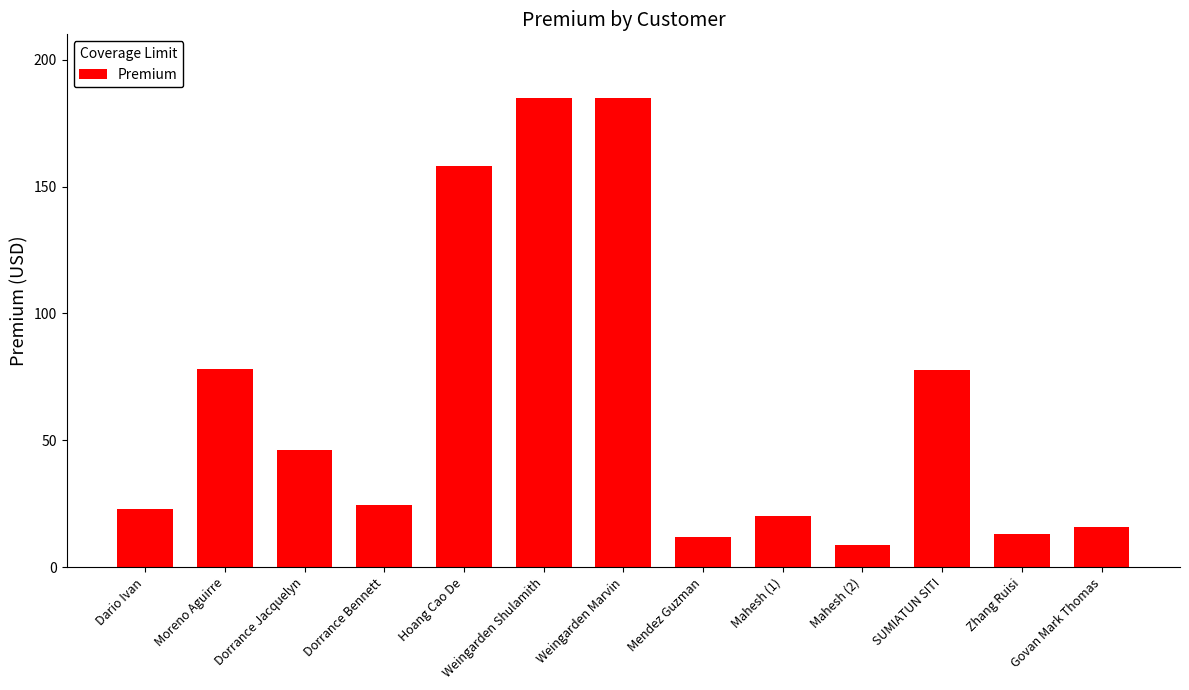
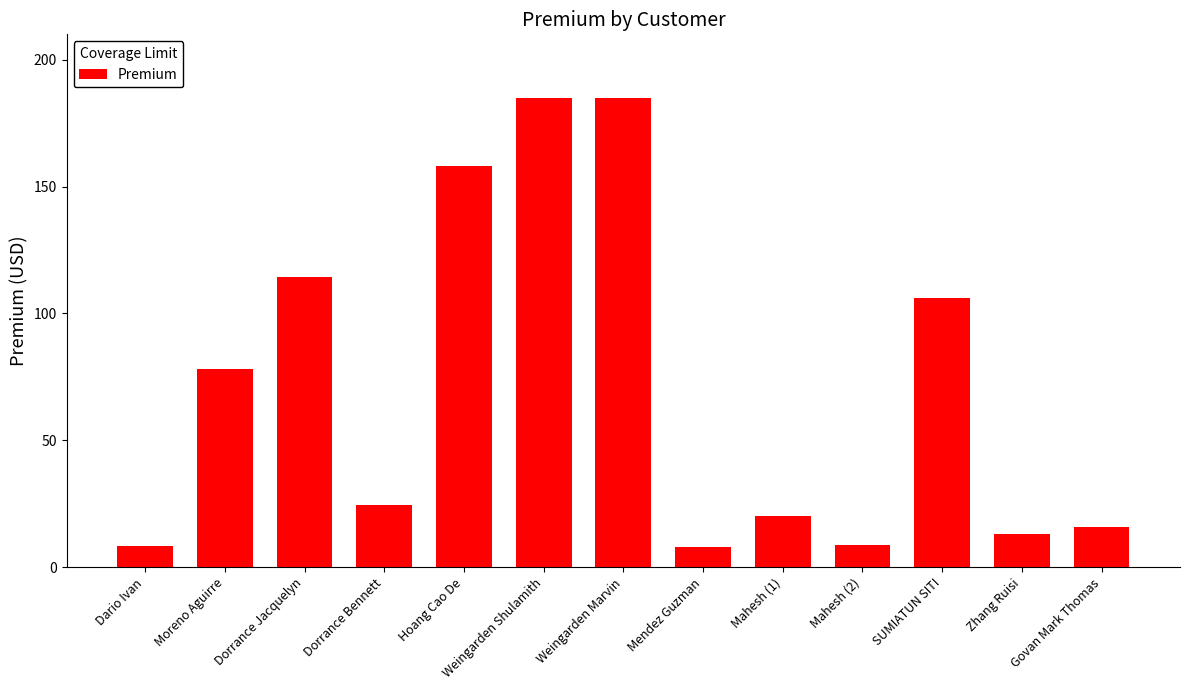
Dario Ivan: 23 -> 8
Dorrance Jacquelyn: 46 -> 114
Mendez Guzman: 12 -> 8
SUMIATUN SITI: 78 -> 106
